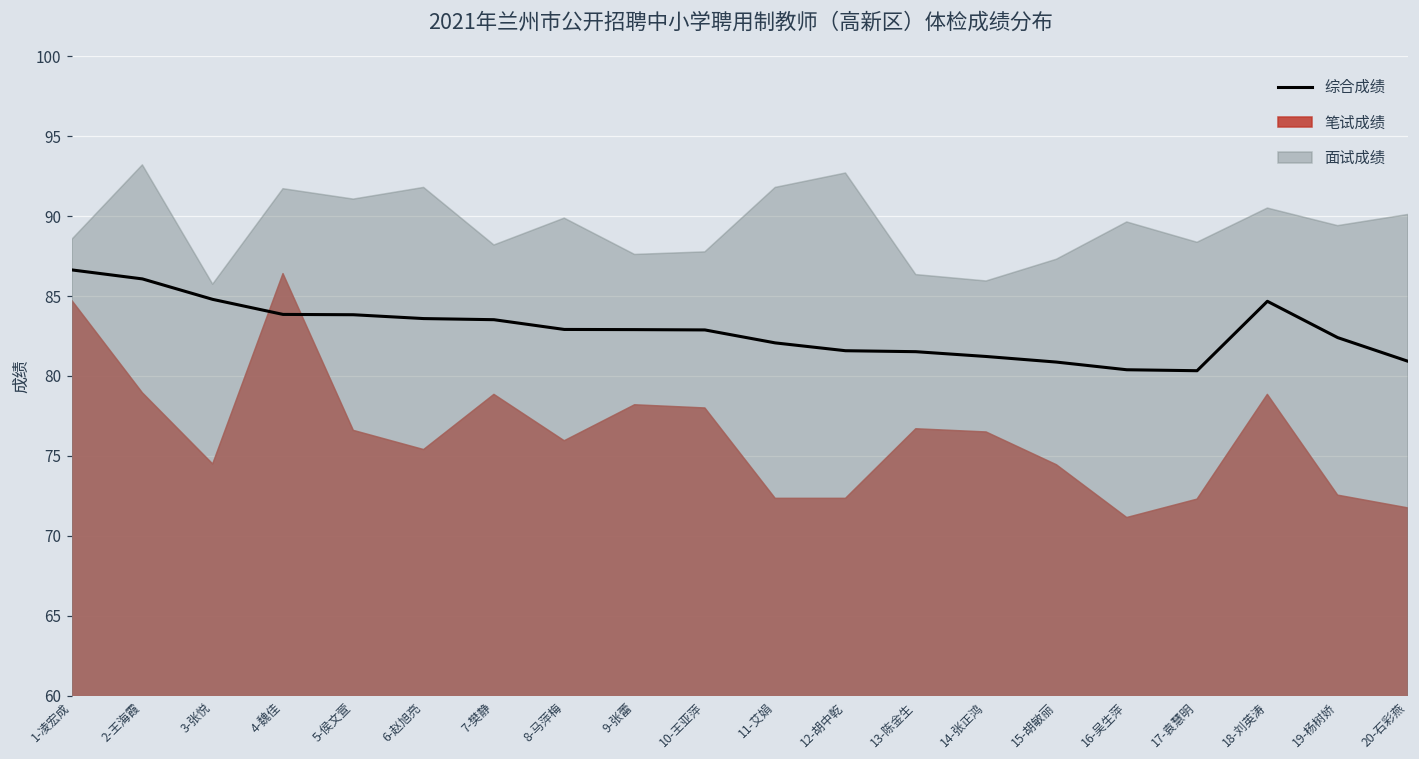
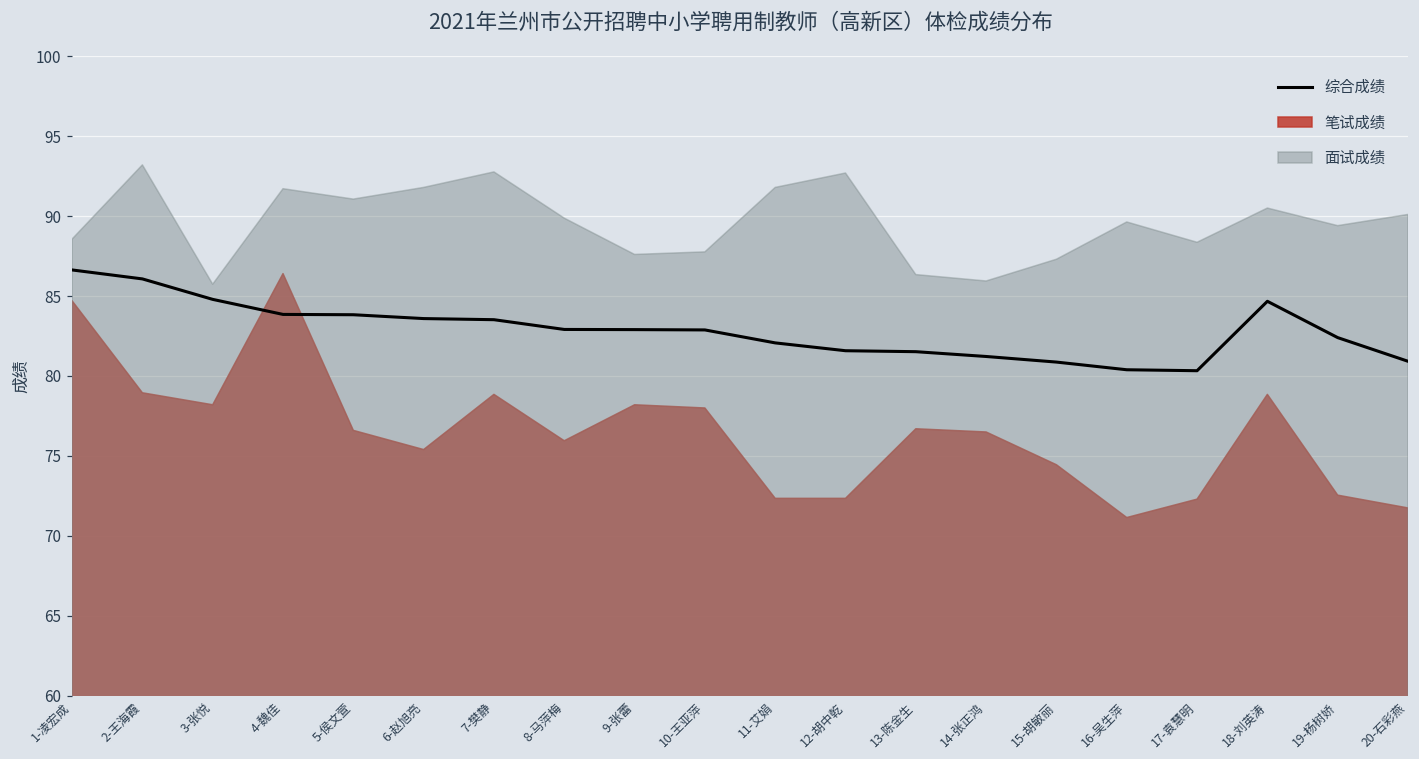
笔试成绩, 3-张悦: 74.5 -> 78.2
面试成绩, 7-樊静: 88.2 -> 92.8
